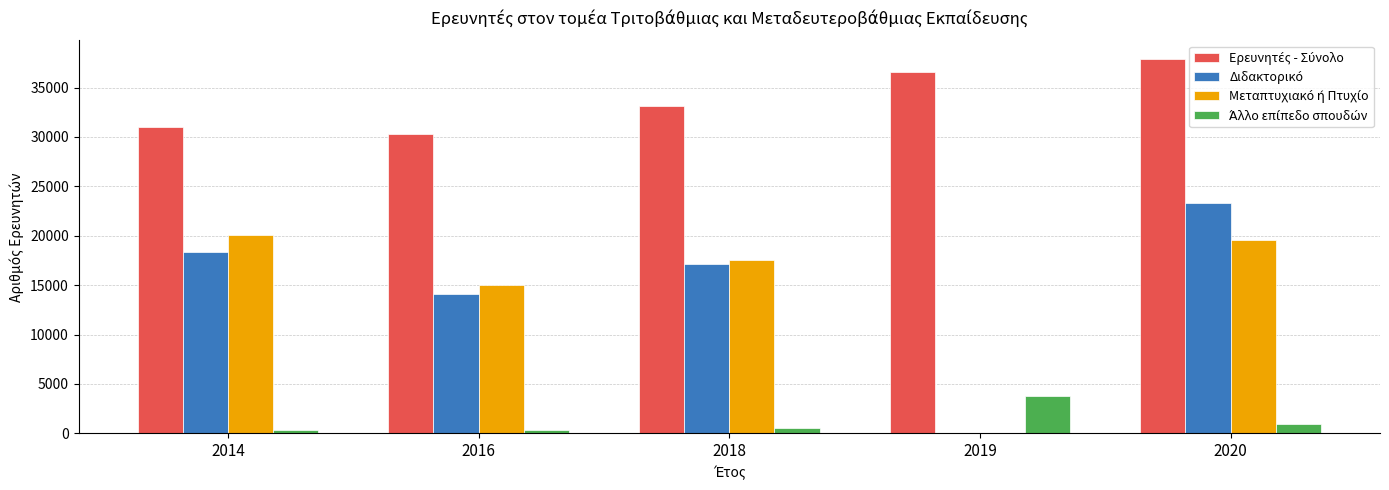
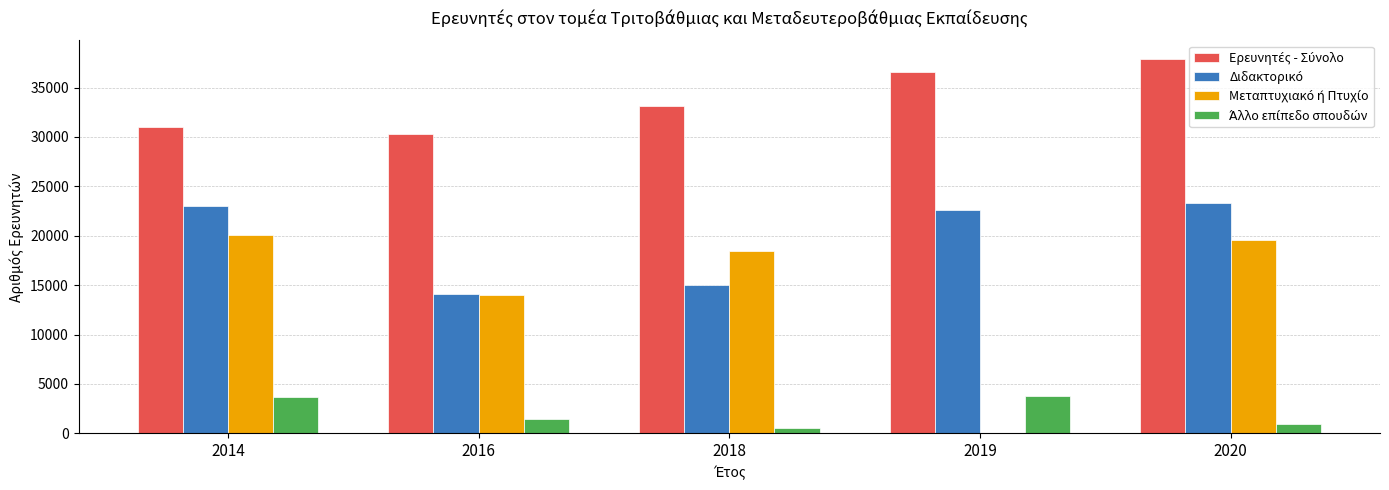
Διδακτορικό, 2014: 18000 -> 23000
Άλλο επίπεδο σπουδών, 2014: 0 -> 4000
Μεταπτυχιακό ή Πτυχίο, 2016: 15000 -> 14000
Άλλο επίπεδο σπουδών, 2016: 0 -> 1000
Διδακτορικό, 2018: 17000 -> 15000
Μεταπτυχιακό ή Πτυχίο, 2018: 17600 -> 18500
Διδακτορικό, 2019: 0 -> 23000
